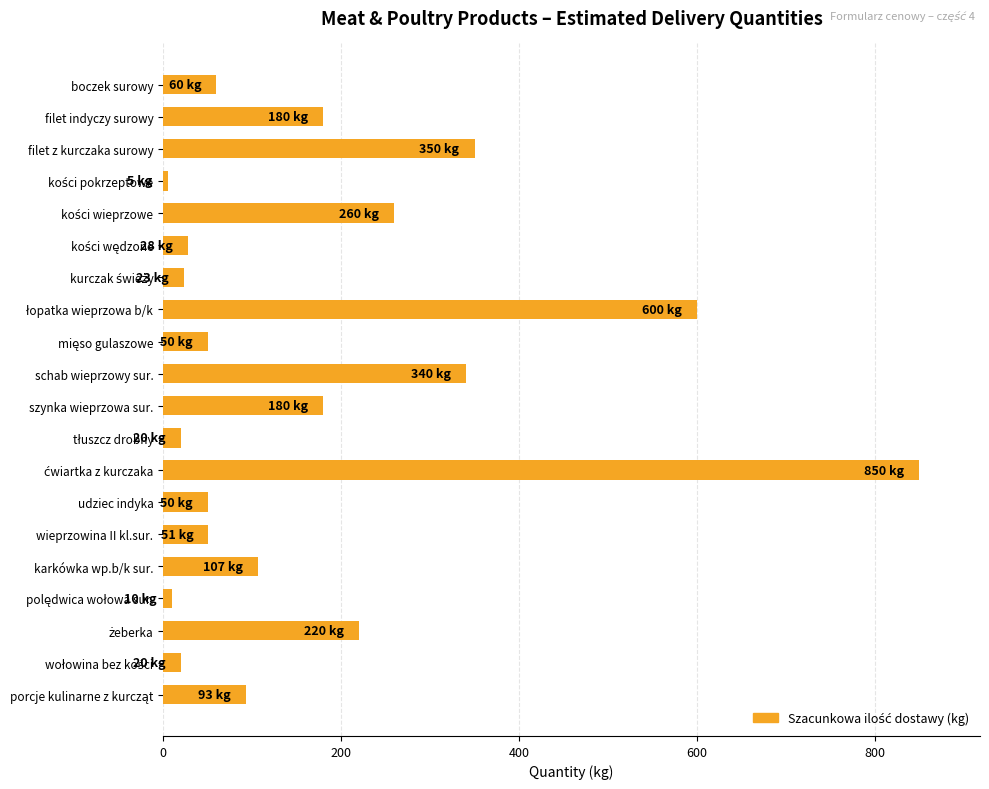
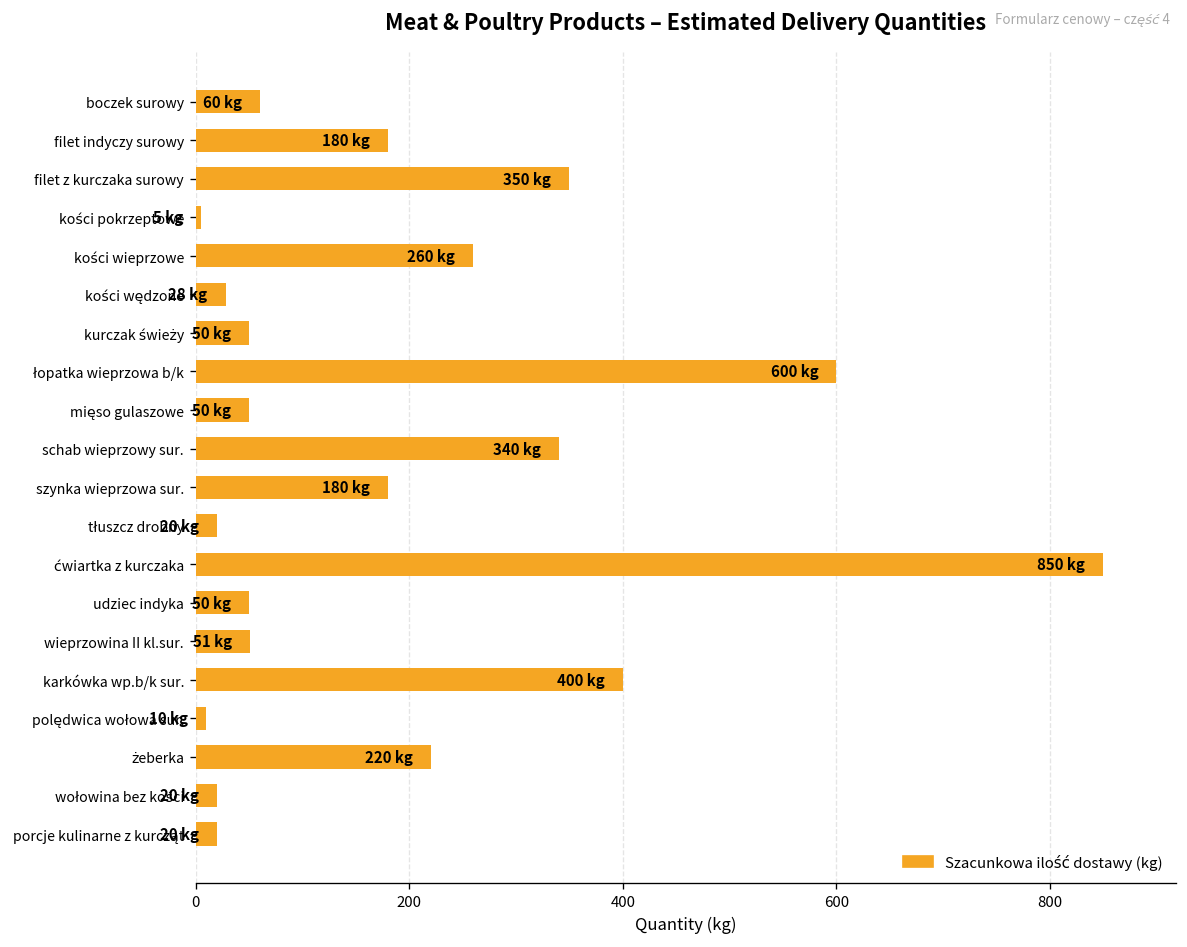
kurczak świeży: 23 -> 50
karkówka wp.b/k sur.: 107 -> 400
porcje kulinarne z kurcząt: 93 -> 20
